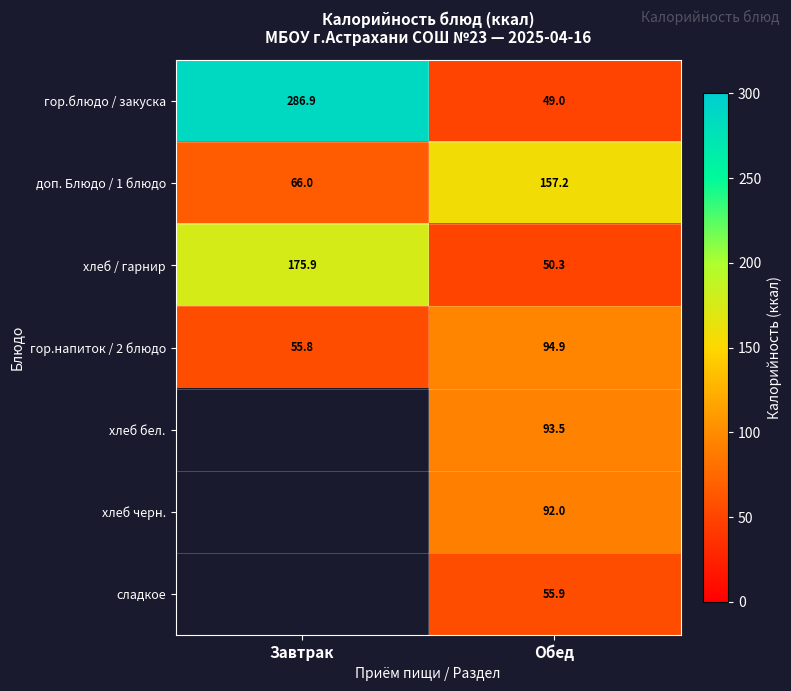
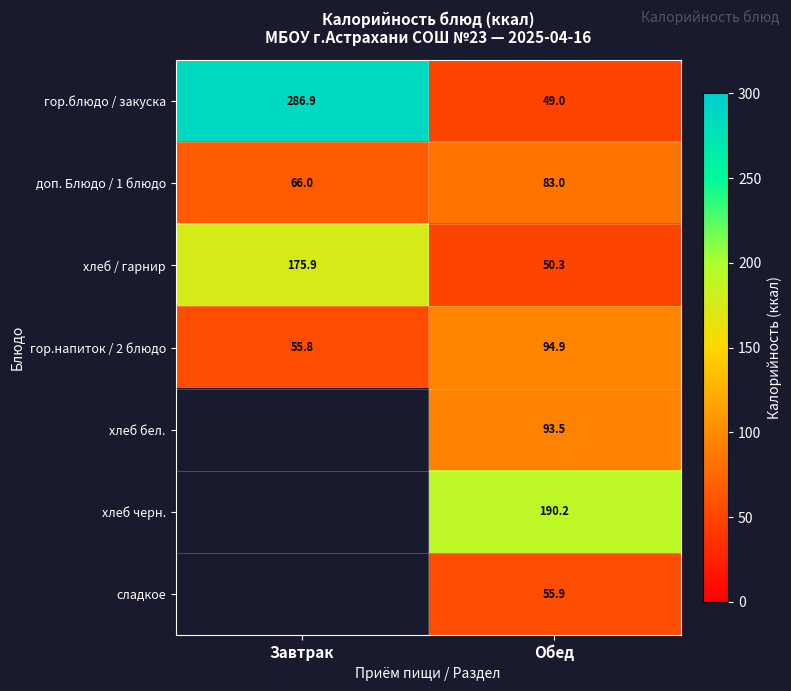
доп. Блюдо / 1 блюдо, Обед: 157.2 -> 83.0
хлеб черн., Обед: 92.0 -> 190.2
